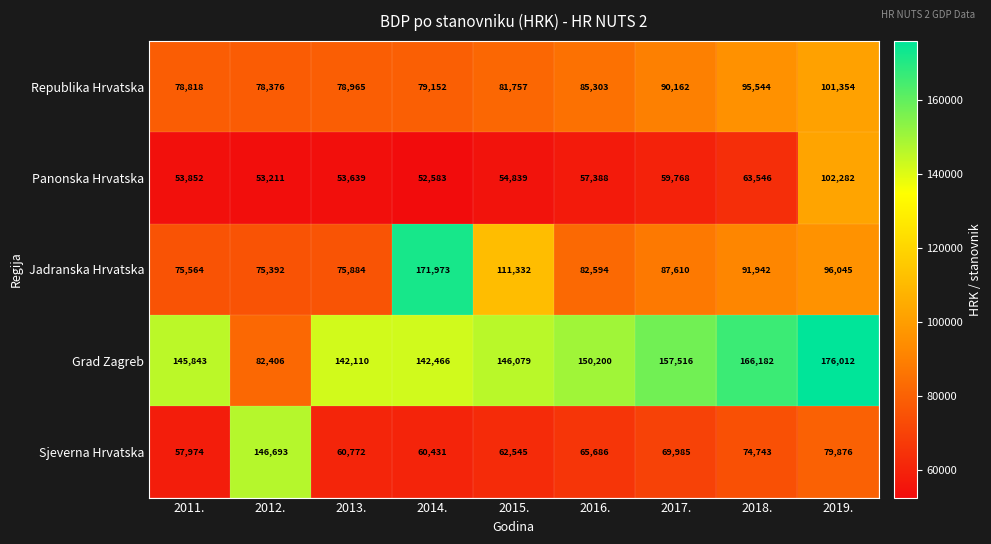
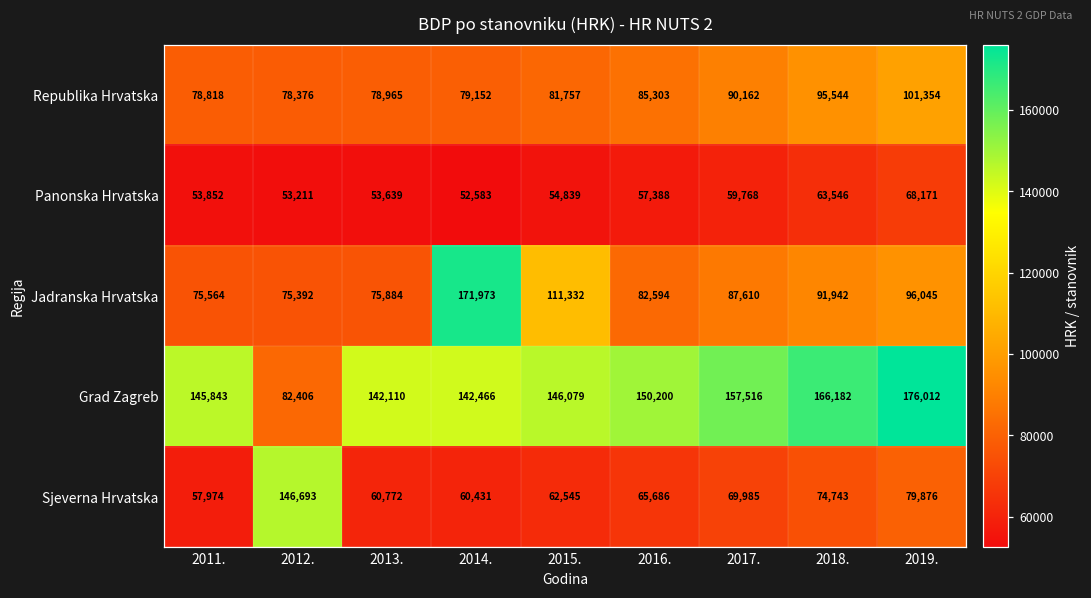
Panonska Hrvatska, 2019.: 102,282 -> 68,171
